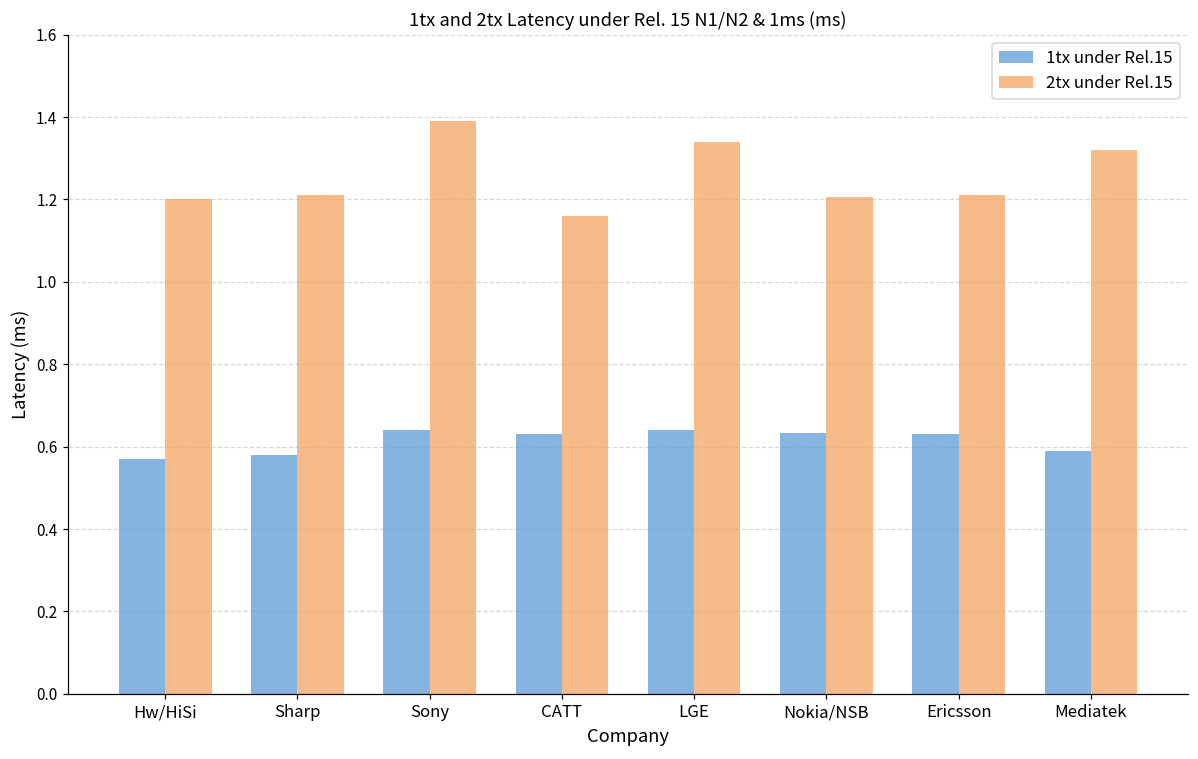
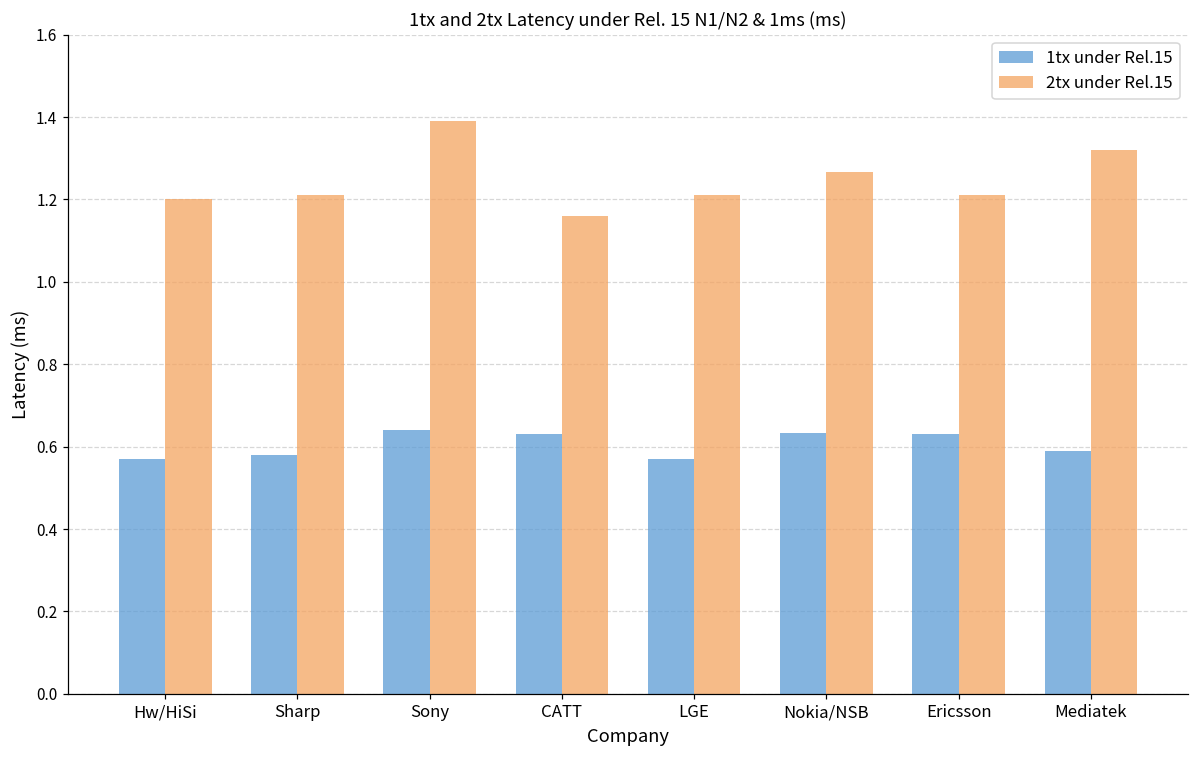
1tx under Rel.15, LGE: 0.64 -> 0.57
2tx under Rel.15, LGE: 1.34 -> 1.21
2tx under Rel.15, Nokia/NSB: 1.21 -> 1.27
